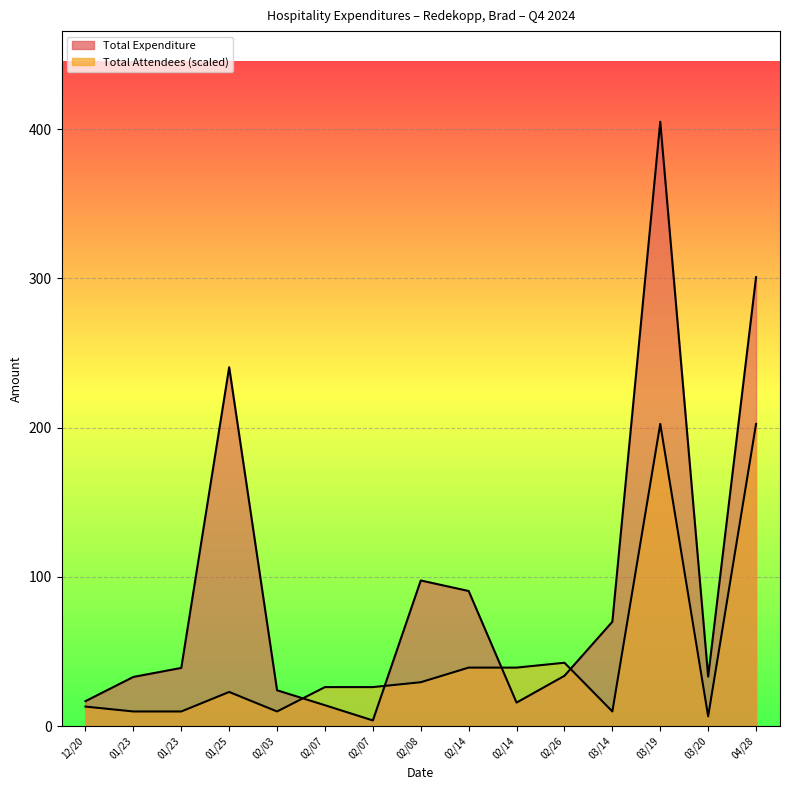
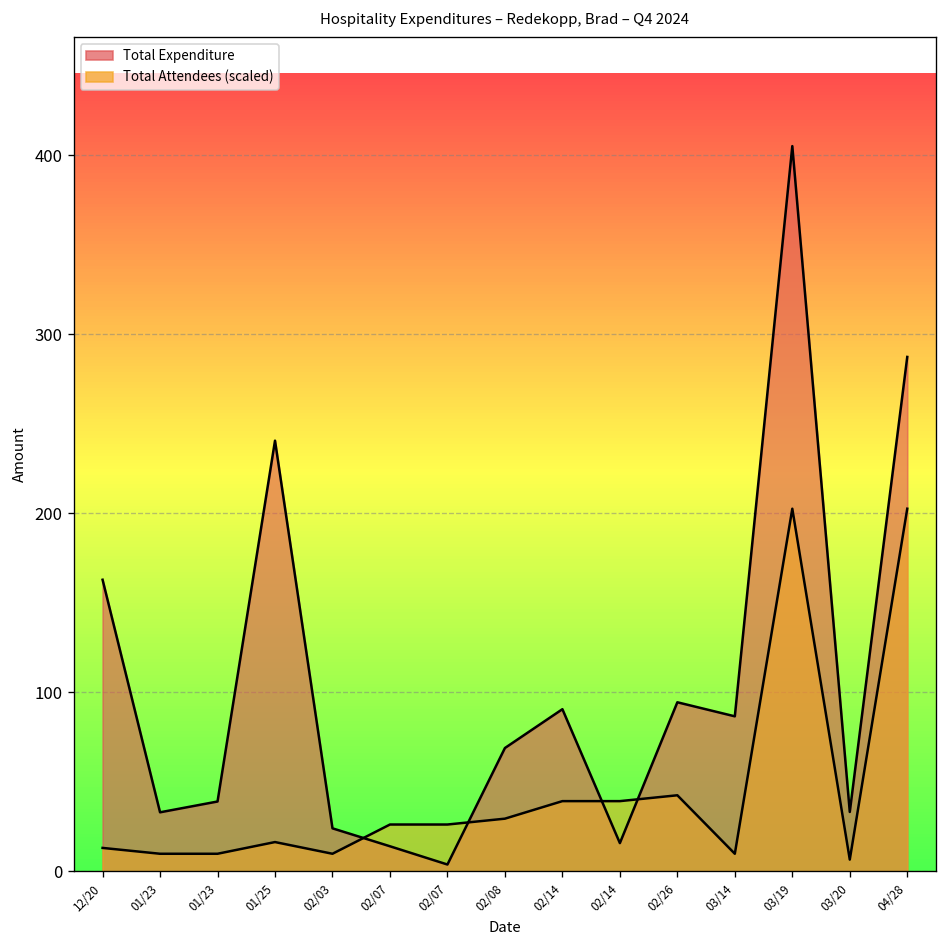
Total Expenditure, 12/20: 17 -> 163
Total Attendees (scaled), 01/25: 23 -> 16
Total Expenditure, 02/08: 98 -> 69
Total Expenditure, 02/26: 34 -> 94
Total Expenditure, 03/14: 70 -> 87
Total Expenditure, 04/28: 301 -> 287
